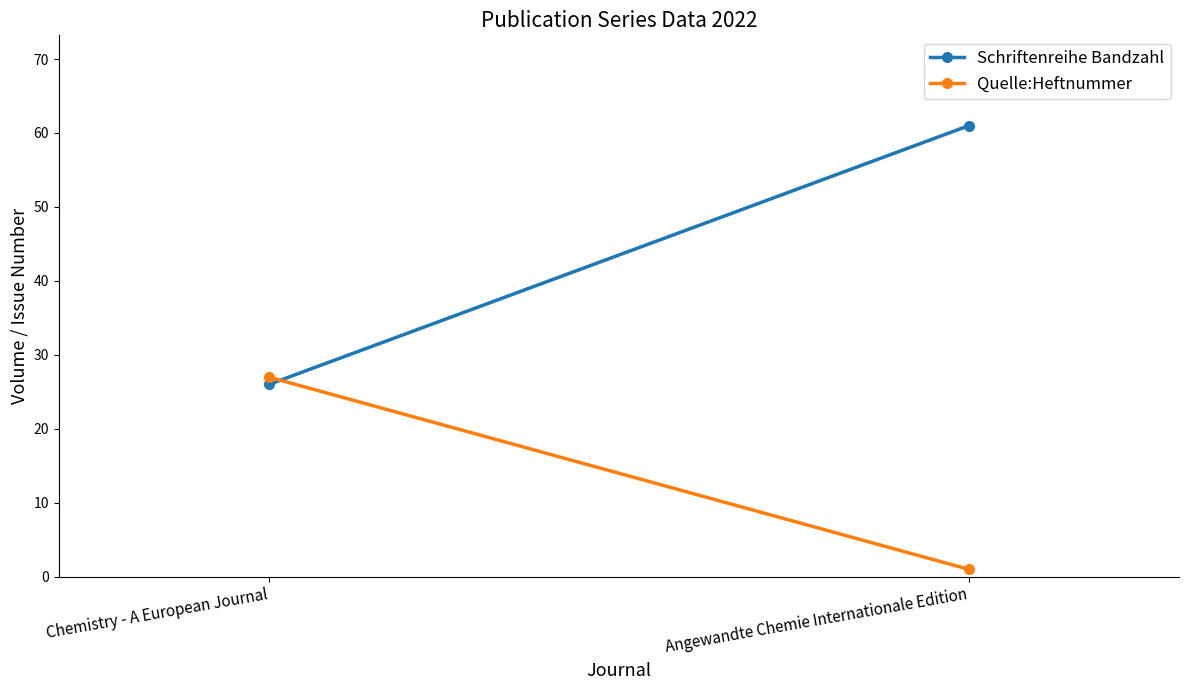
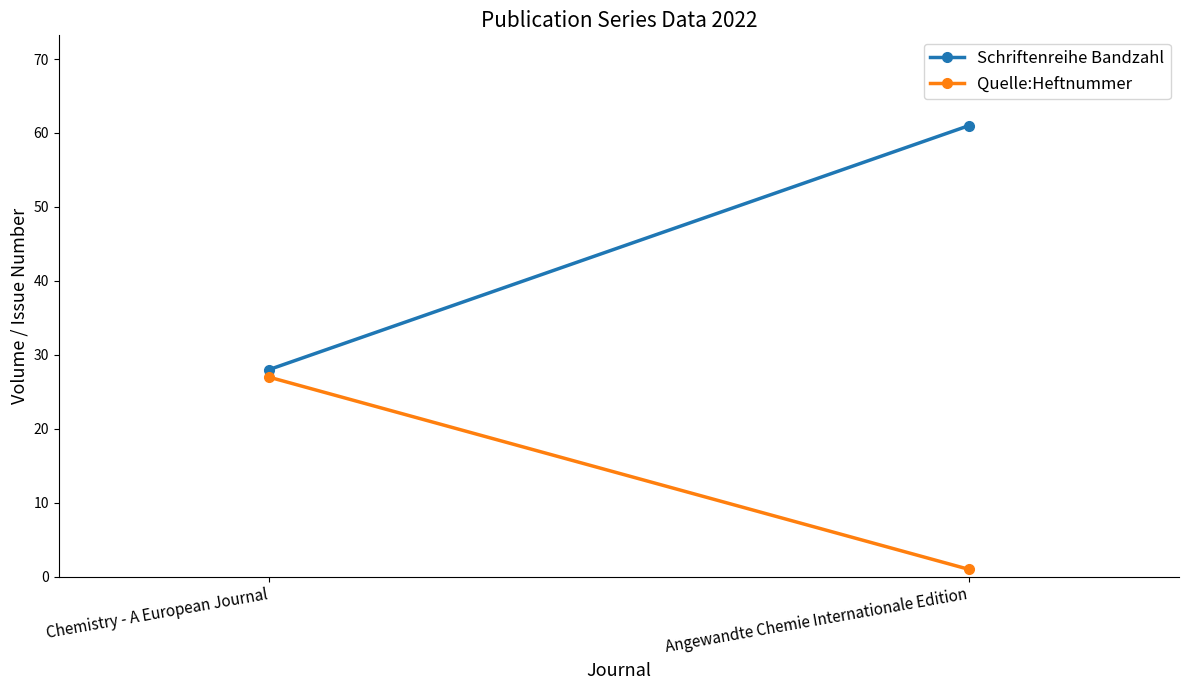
Schriftenreihe Bandzahl, Chemistry - A European Journal: 26 -> 28
